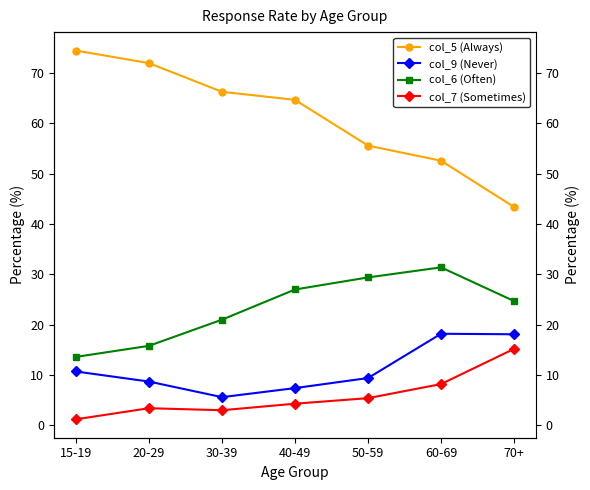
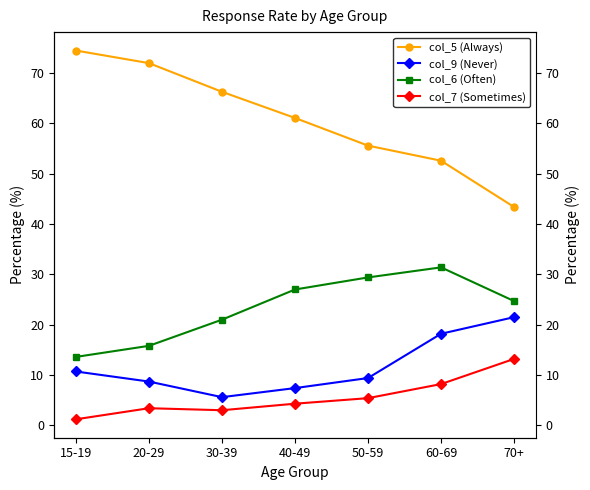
col_5 (Always), 40-49: 65 -> 61
col_9 (Never), 70+: 18 -> 22
col_7 (Sometimes), 70+: 15 -> 13
